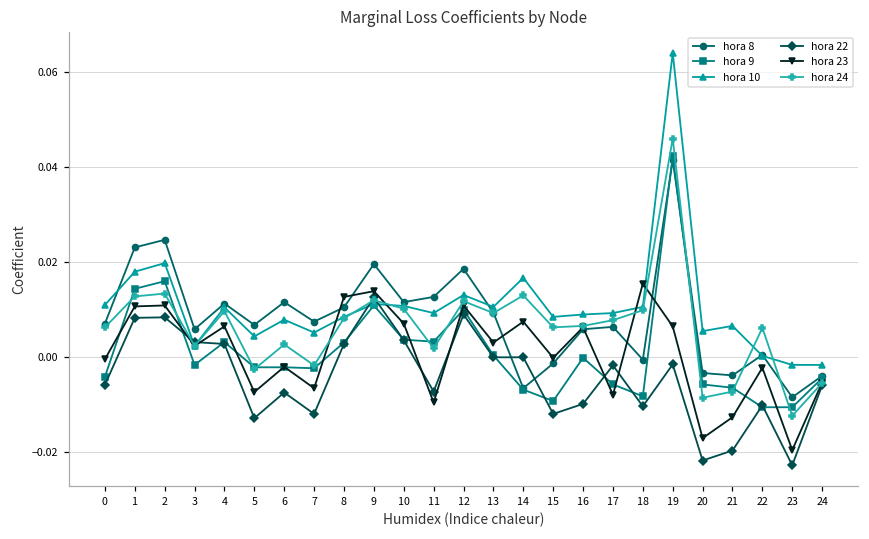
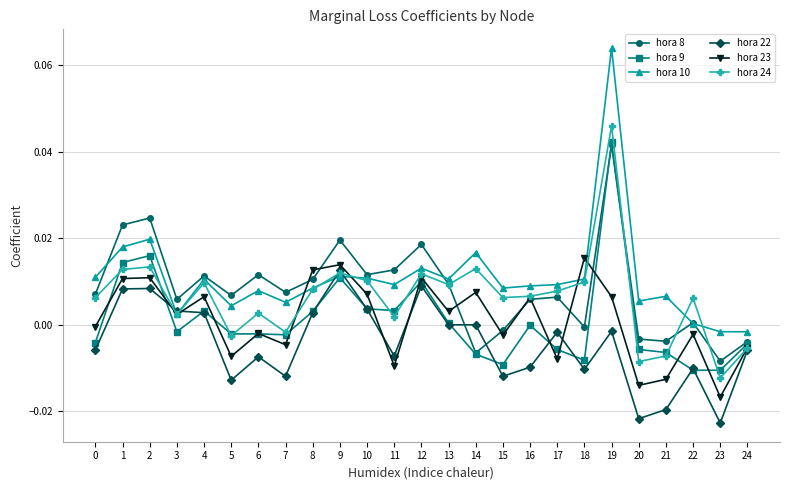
hora 23, 7: -0.007 -> -0.005
hora 23, 15: 0.000 -> -0.002
hora 23, 20: -0.017 -> -0.014
hora 23, 23: -0.020 -> -0.017
